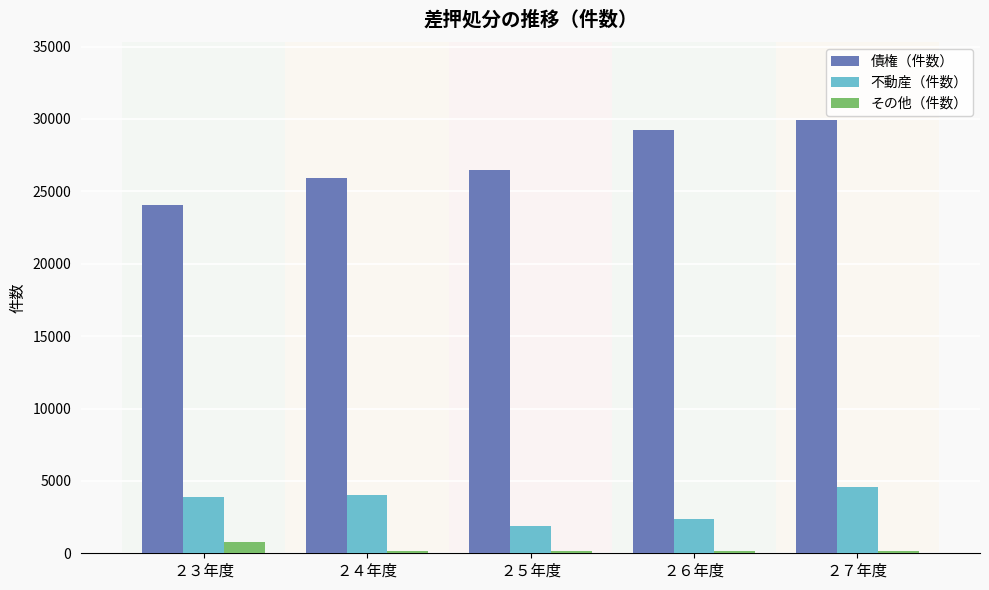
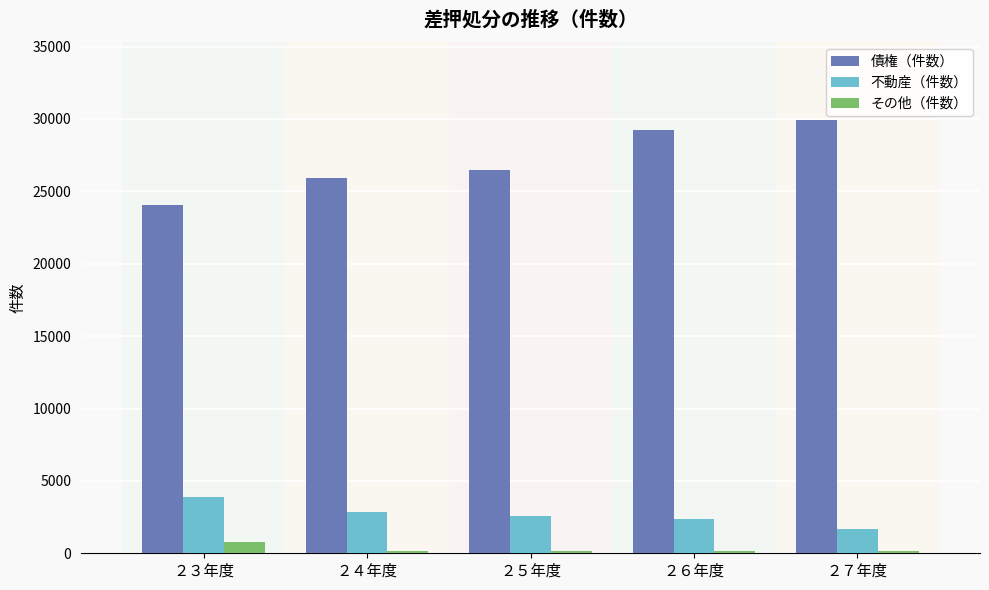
不動産（件数）, ２４年度: 4000 -> 2800
不動産（件数）, ２５年度: 1900 -> 2600
不動産（件数）, ２７年度: 4600 -> 1700
